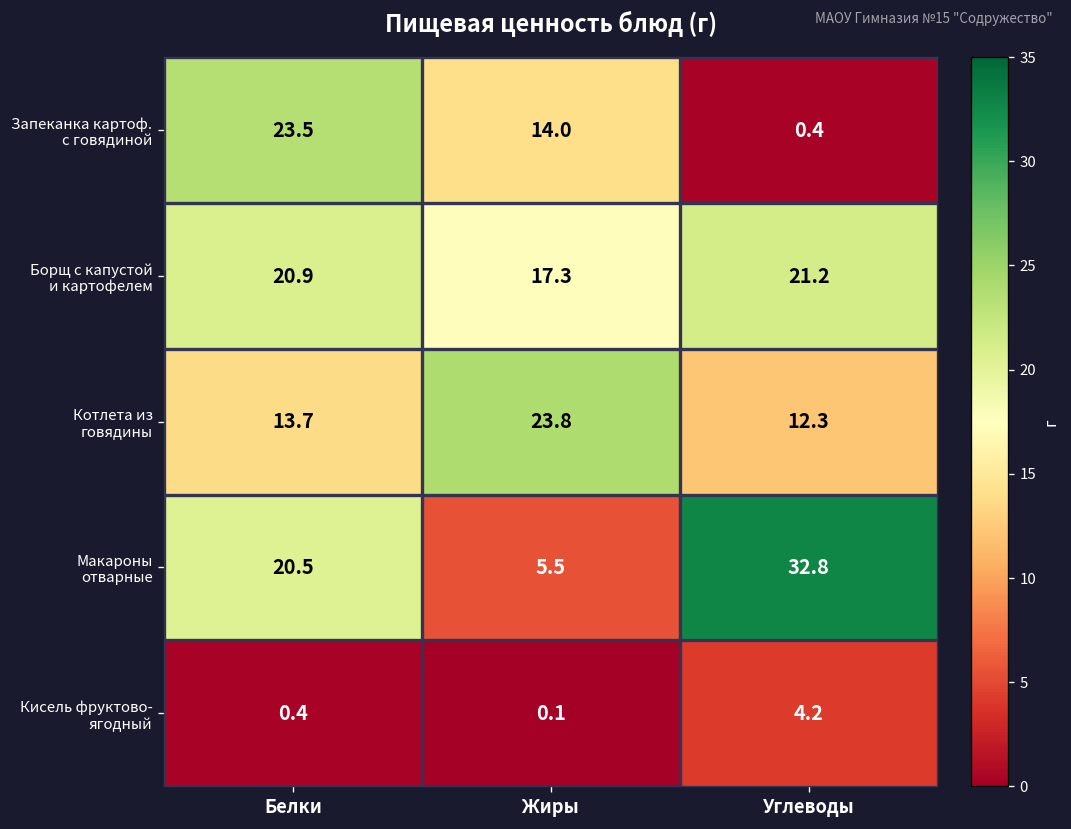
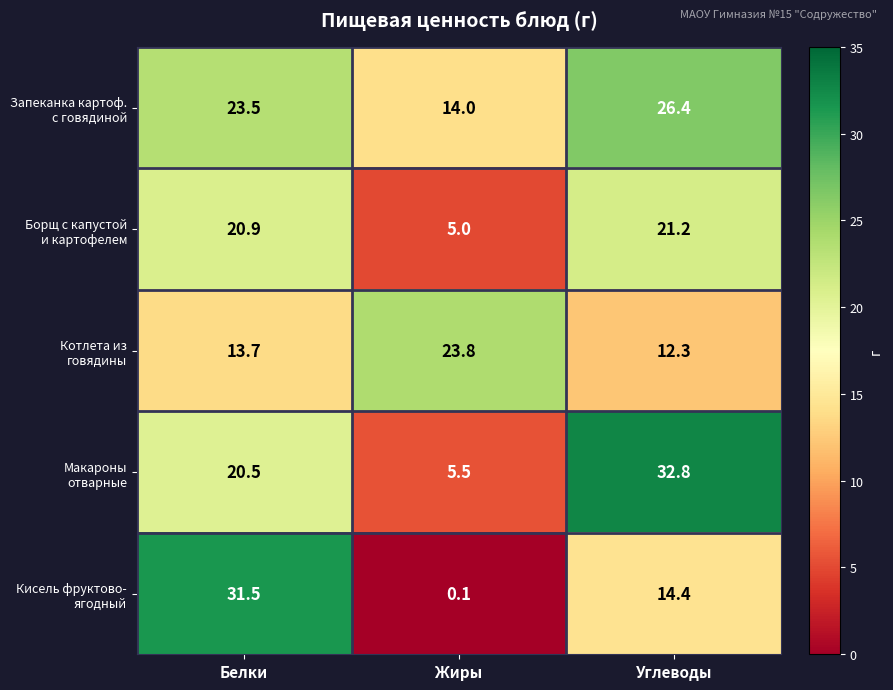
Запеканка картоф. с говядиной, Углеводы: 0.4 -> 26.4
Борщ с капустой и картофелем, Жиры: 17.3 -> 5.0
Кисель фруктово- ягодный, Белки: 0.4 -> 31.5
Кисель фруктово- ягодный, Углеводы: 4.2 -> 14.4
